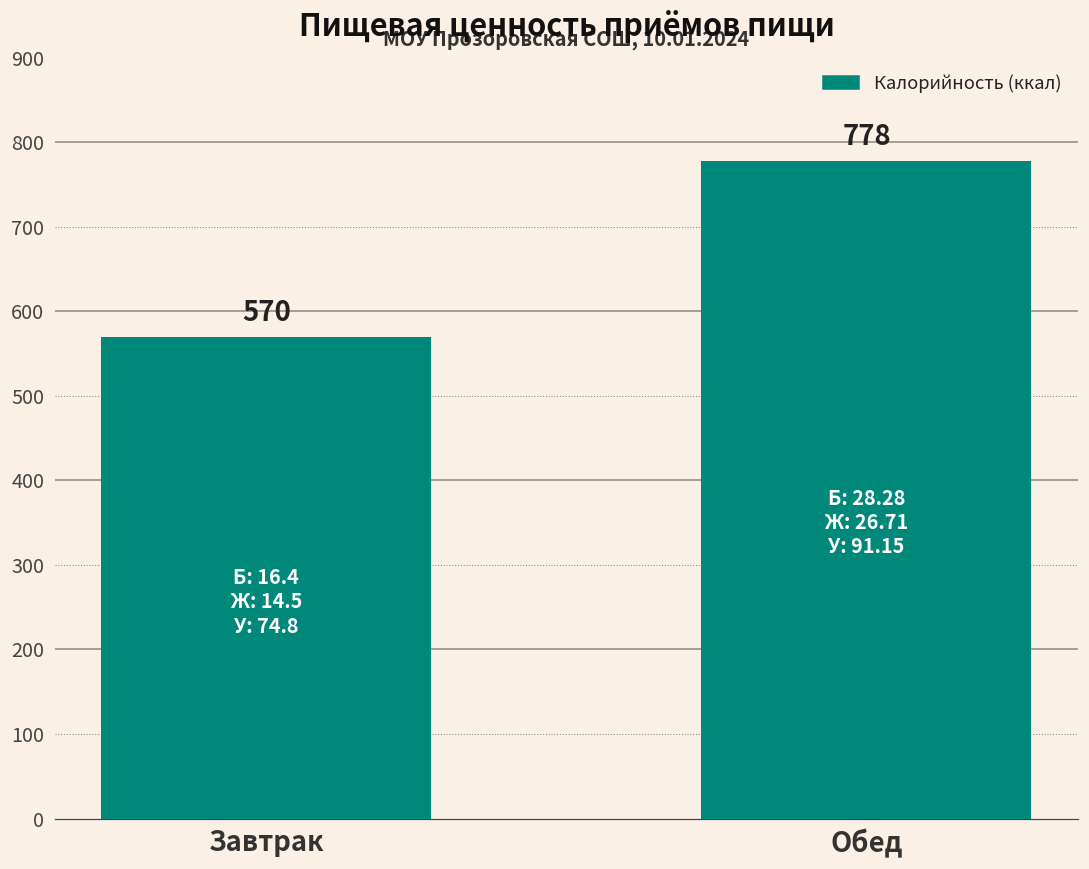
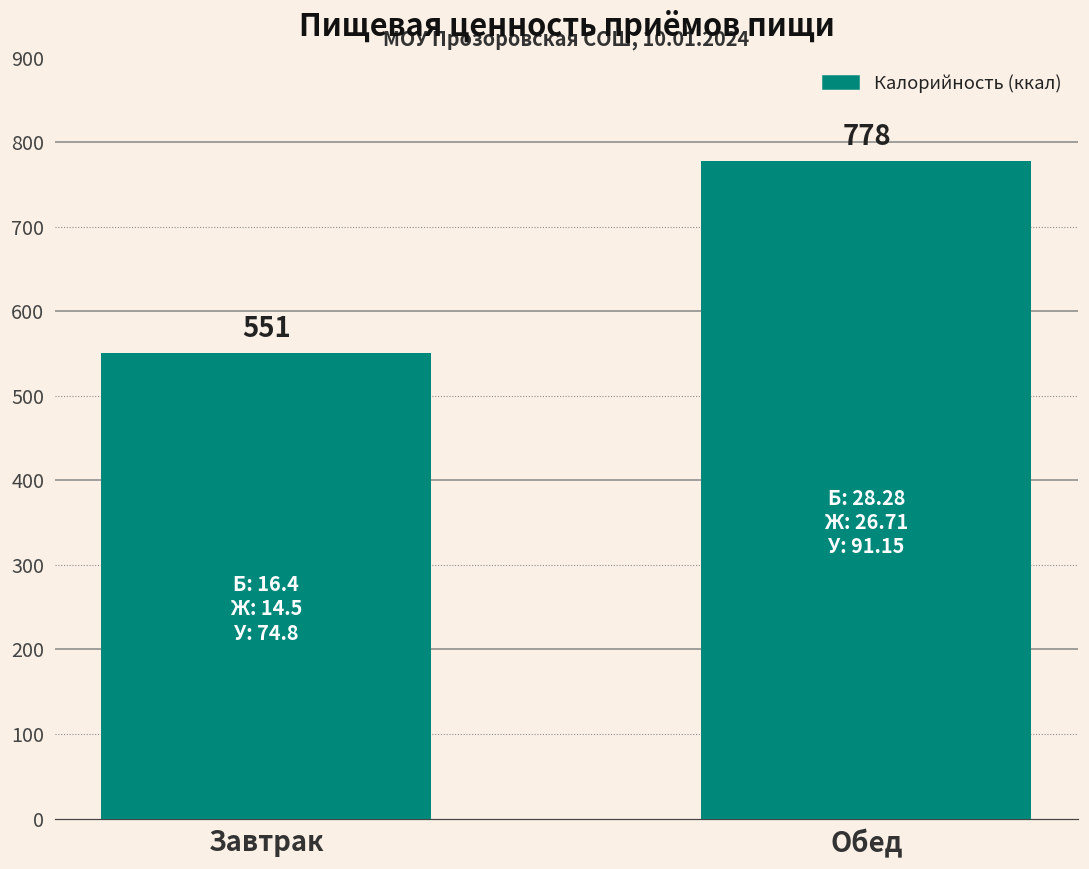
Завтрак: 570 -> 551
